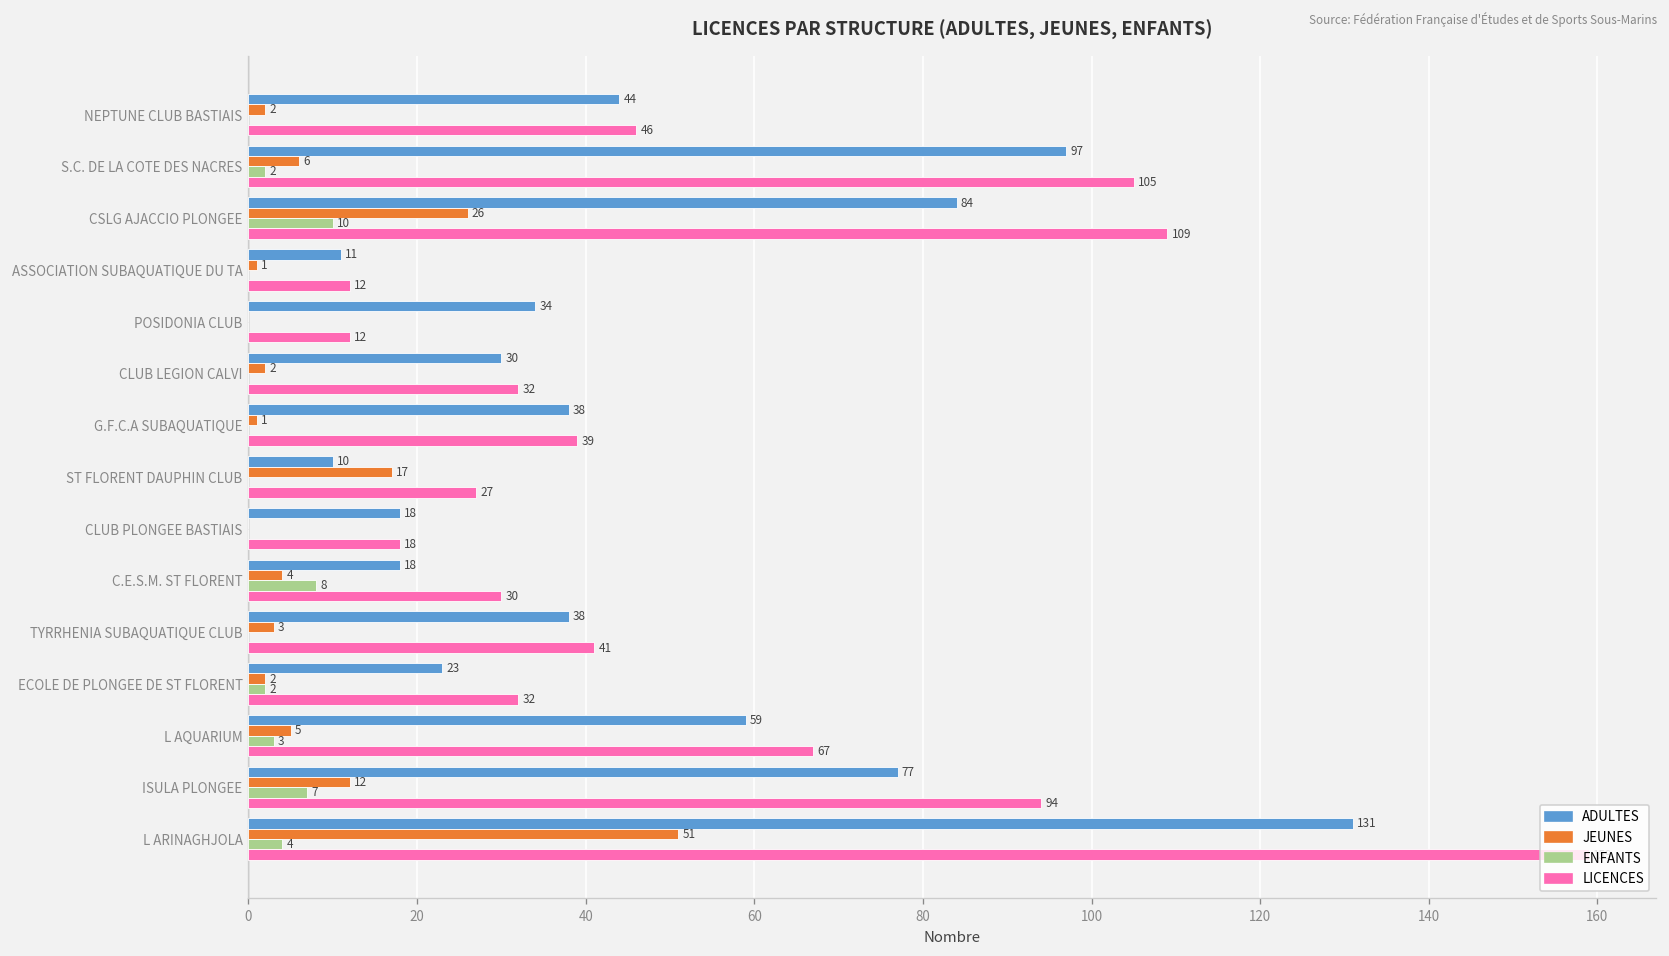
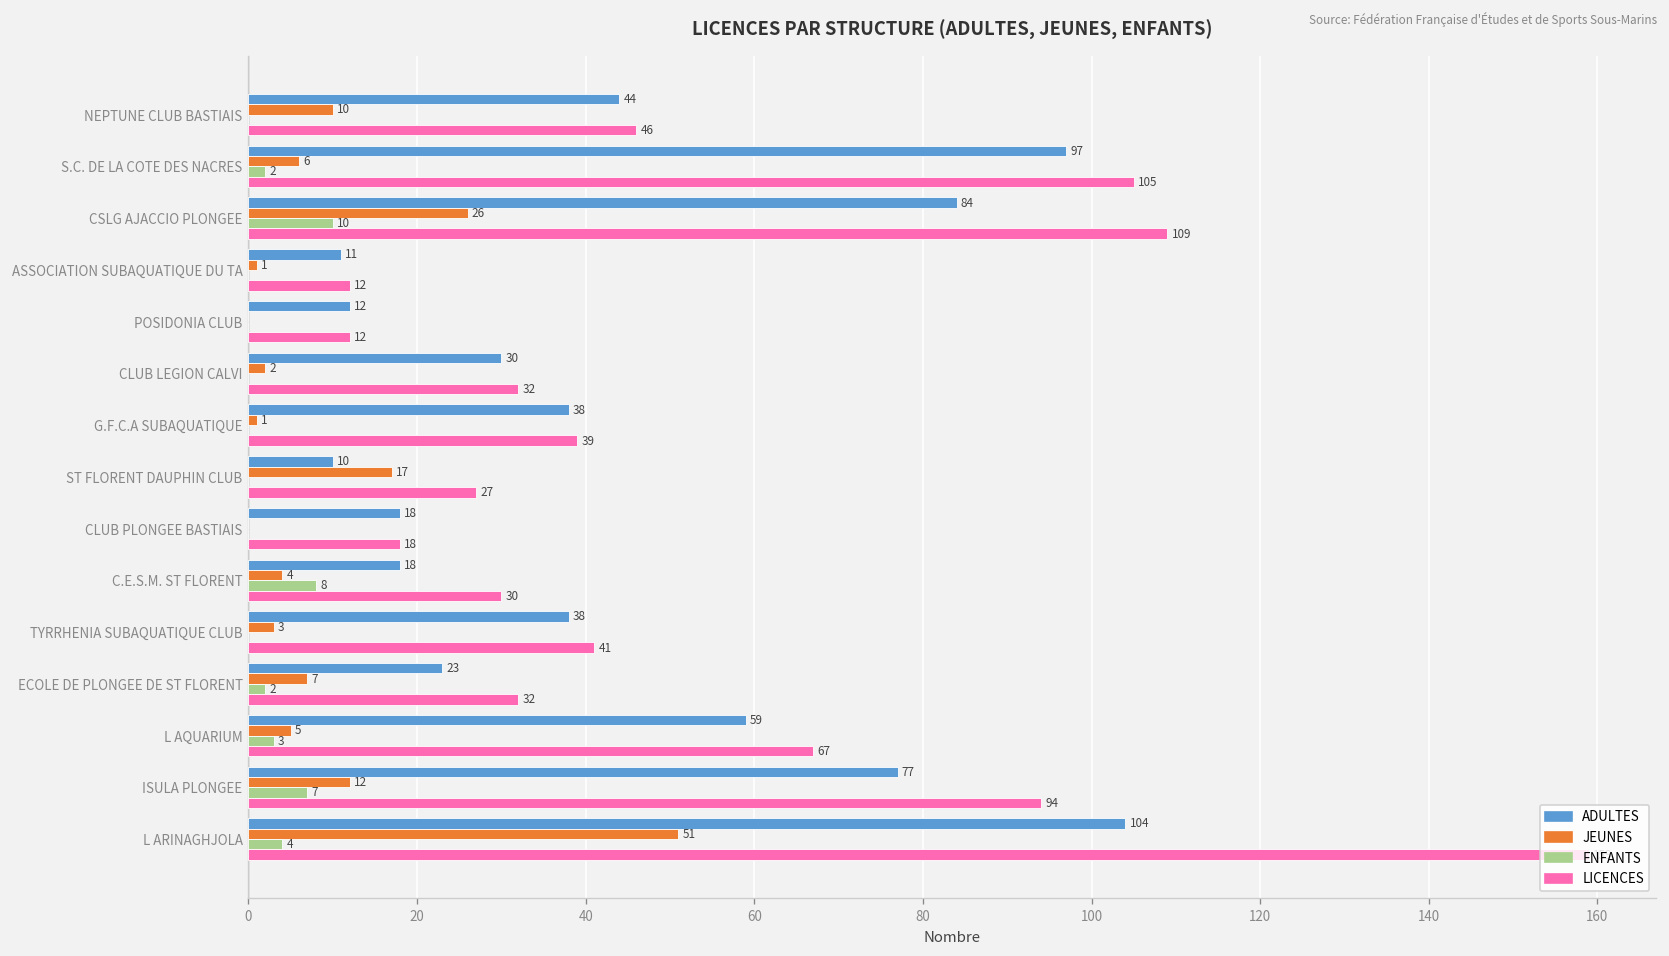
JEUNES, NEPTUNE CLUB BASTIAIS: 2 -> 10
ADULTES, POSIDONIA CLUB: 34 -> 12
JEUNES, ECOLE DE PLONGEE DE ST FLORENT: 2 -> 7
ADULTES, L ARINAGHJOLA: 131 -> 104
